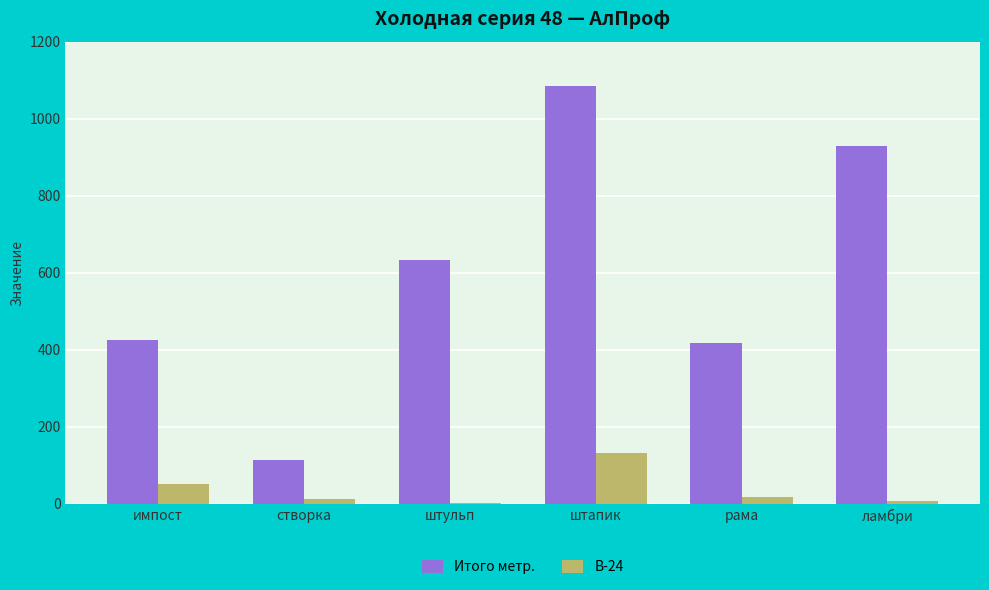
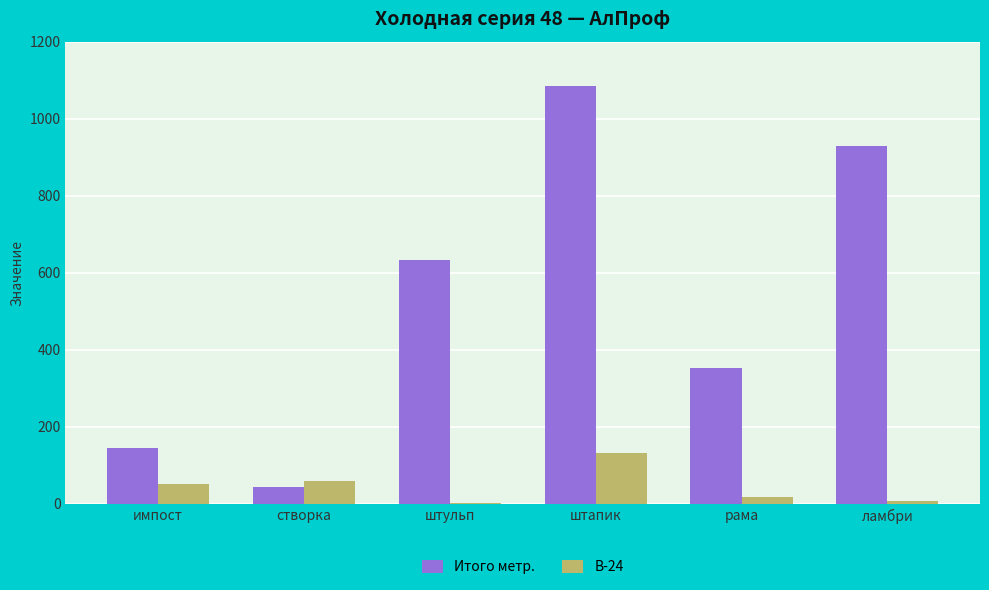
Итого метр., импост: 430 -> 140
Итого метр., створка: 110 -> 40
В-24, створка: 10 -> 60
Итого метр., рама: 420 -> 350
